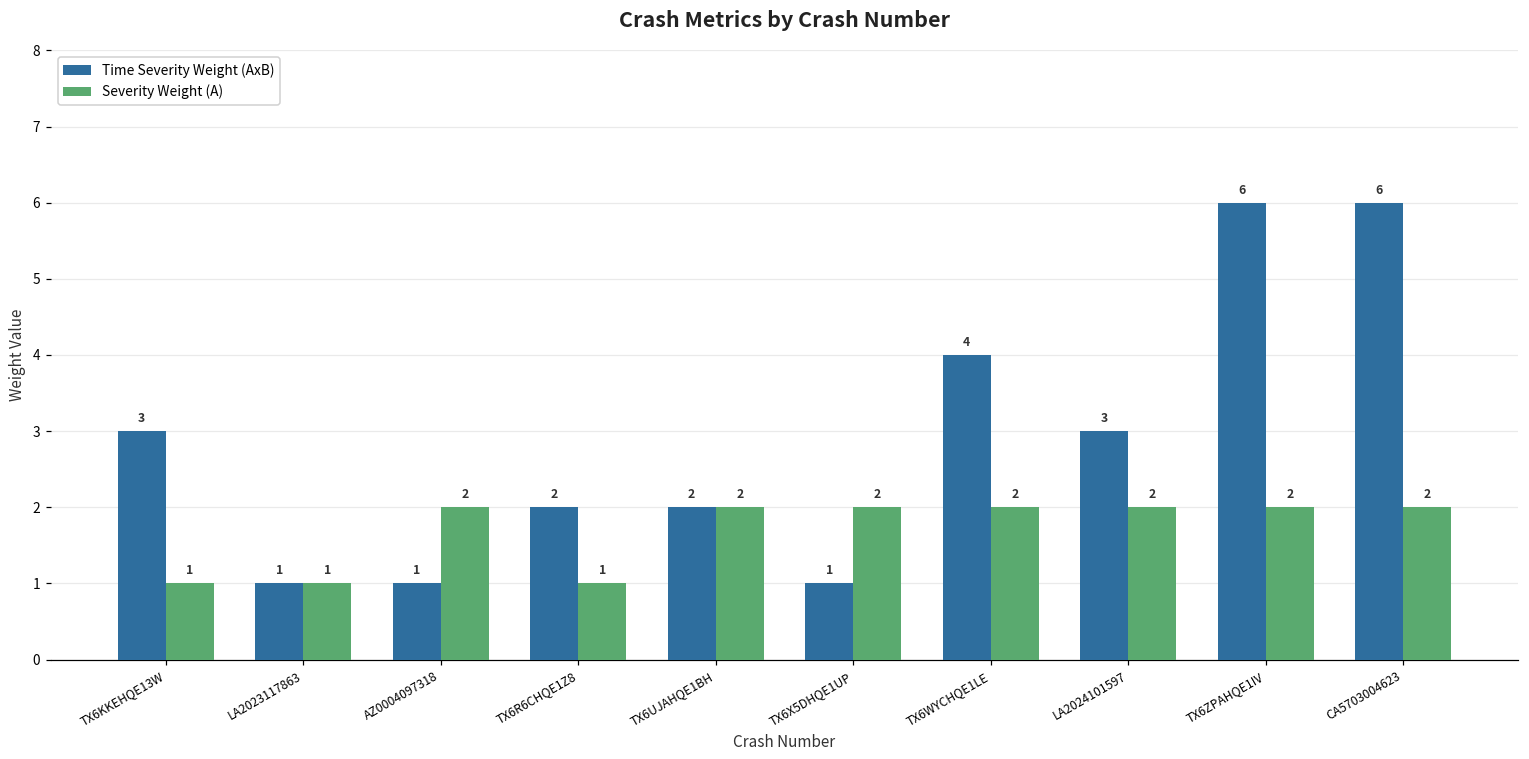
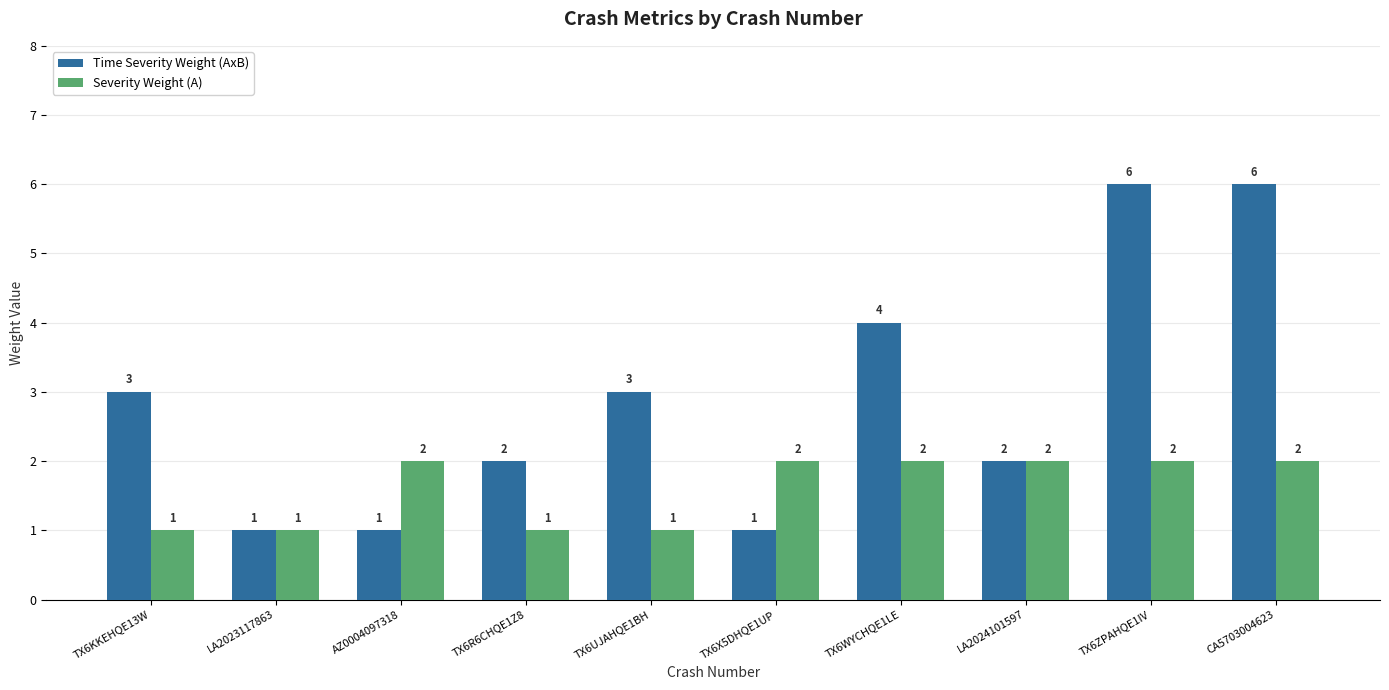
Time Severity Weight (AxB), TX6UJAHQE1BH: 2 -> 3
Severity Weight (A), TX6UJAHQE1BH: 2 -> 1
Time Severity Weight (AxB), LA2024101597: 3 -> 2
